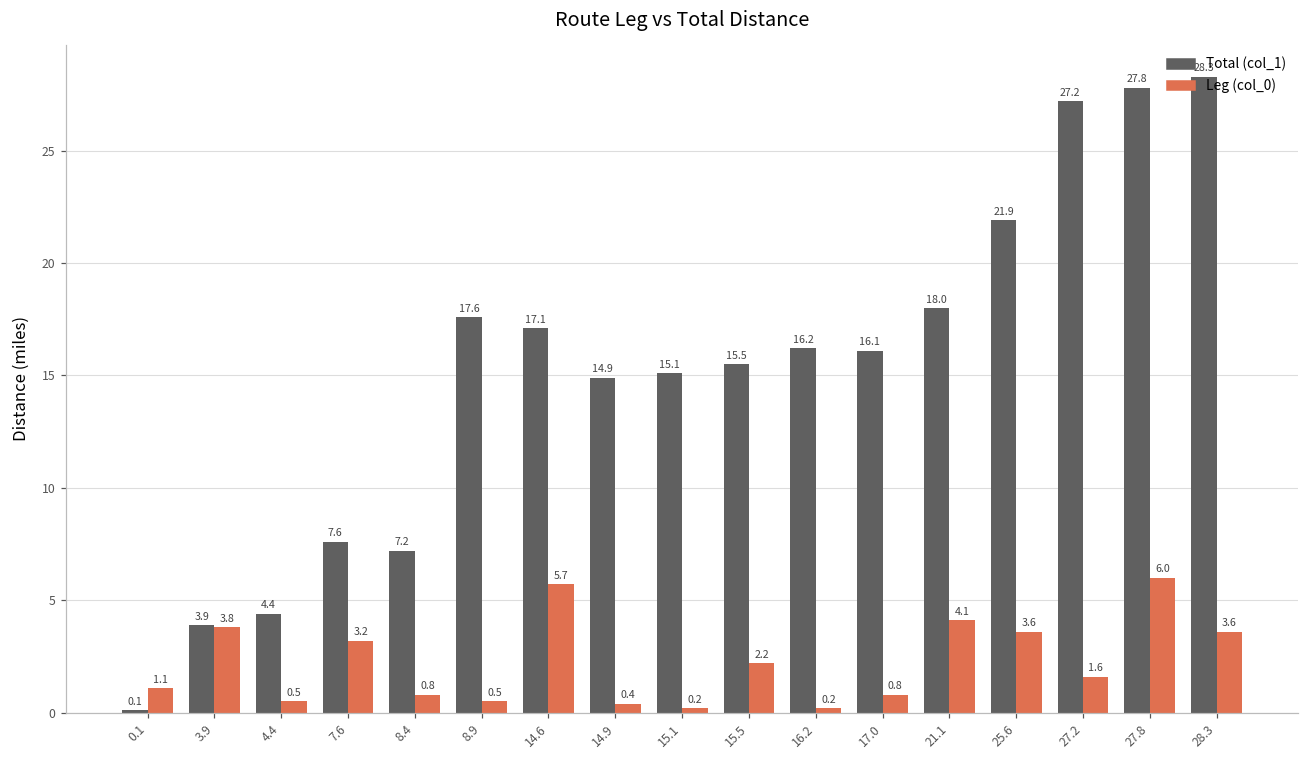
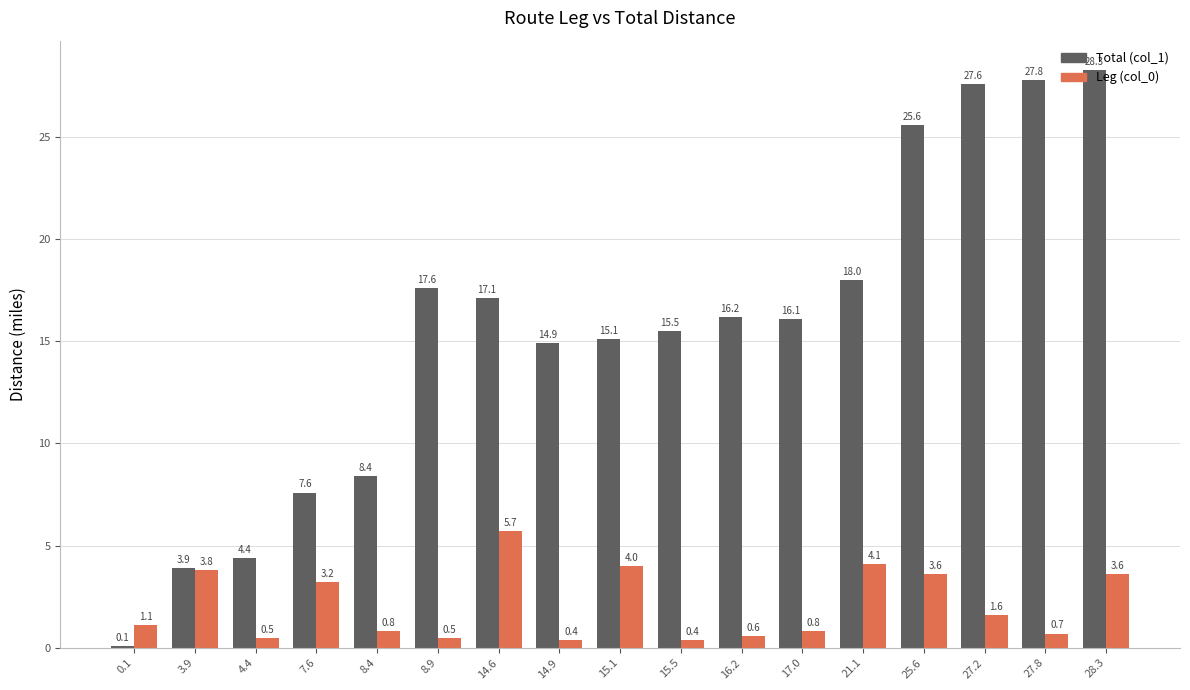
Total (col_1), 8.4: 7.2 -> 8.4
Leg (col_0), 15.1: 0.2 -> 4.0
Leg (col_0), 15.5: 2.2 -> 0.4
Leg (col_0), 16.2: 0.2 -> 0.6
Total (col_1), 25.6: 21.9 -> 25.6
Total (col_1), 27.2: 27.2 -> 27.6
Leg (col_0), 27.8: 6.0 -> 0.7
